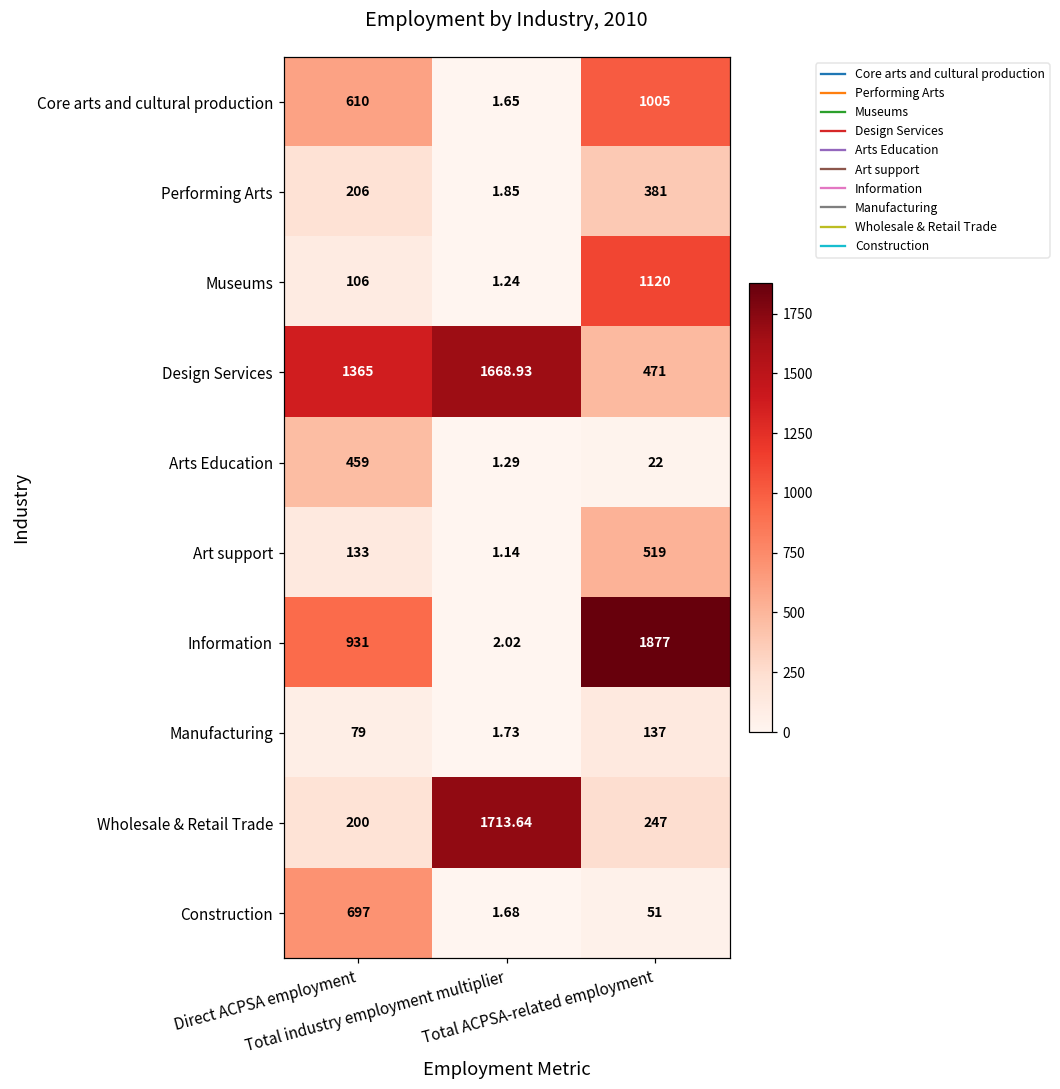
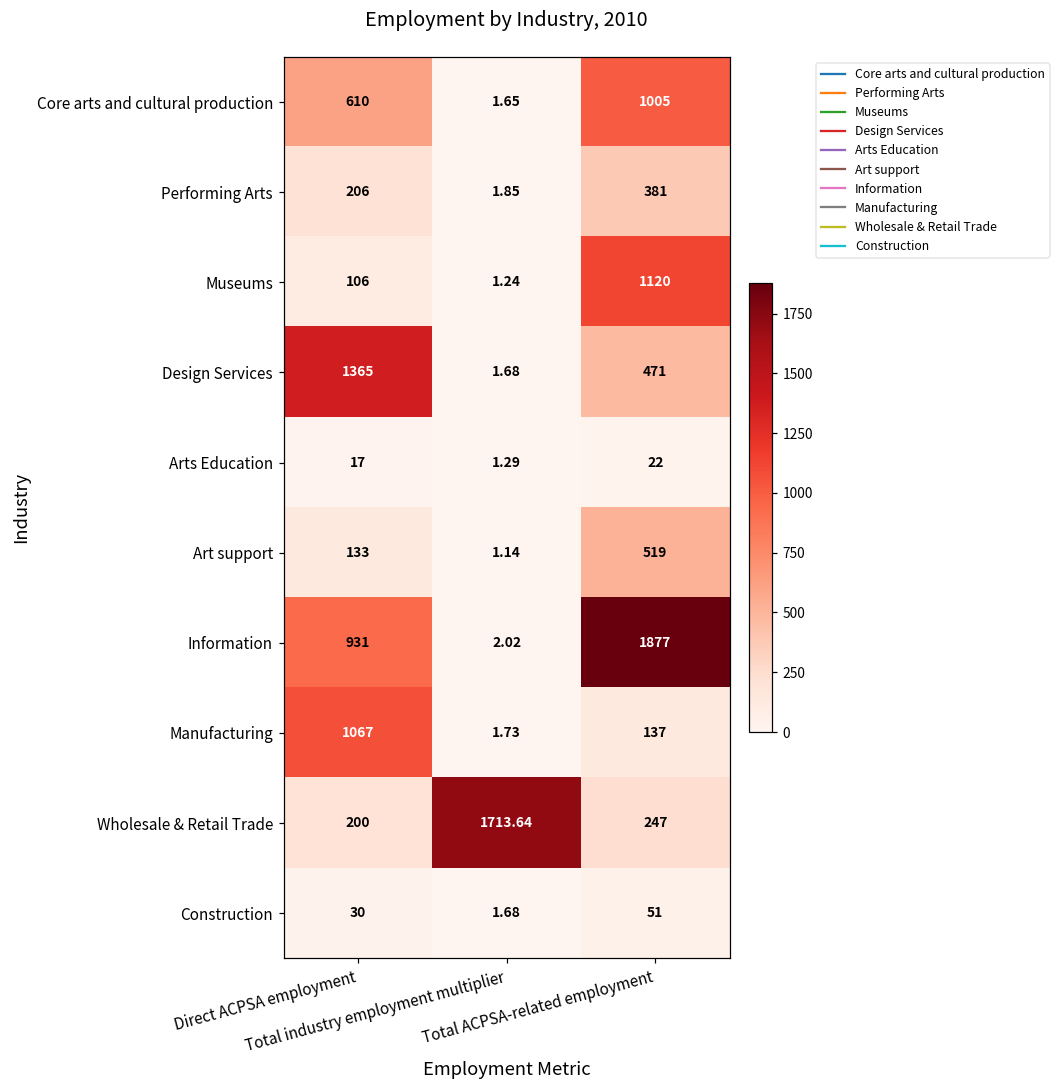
Design Services, Total industry employment multiplier: 1668.93 -> 1.68
Arts Education, Direct ACPSA employment: 459 -> 17
Manufacturing, Direct ACPSA employment: 79 -> 1067
Construction, Direct ACPSA employment: 697 -> 30
